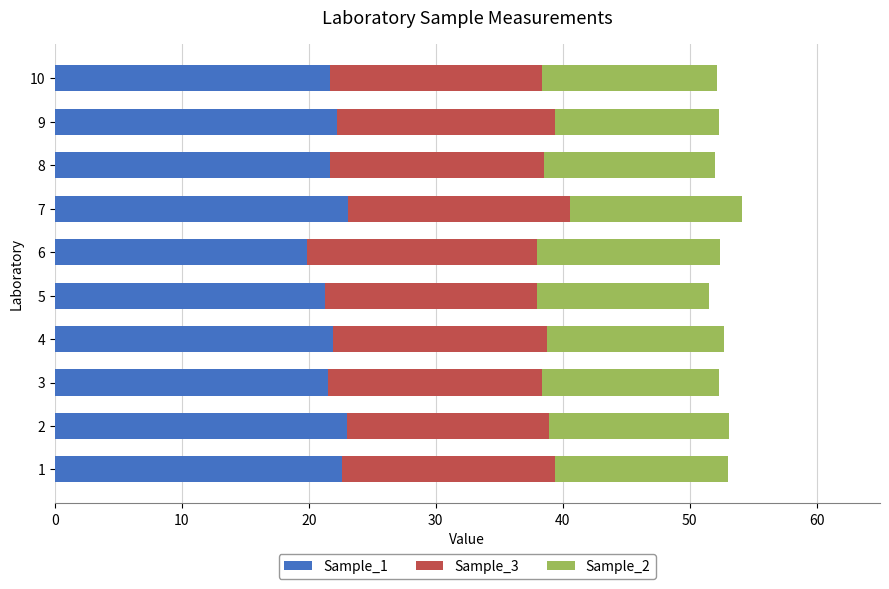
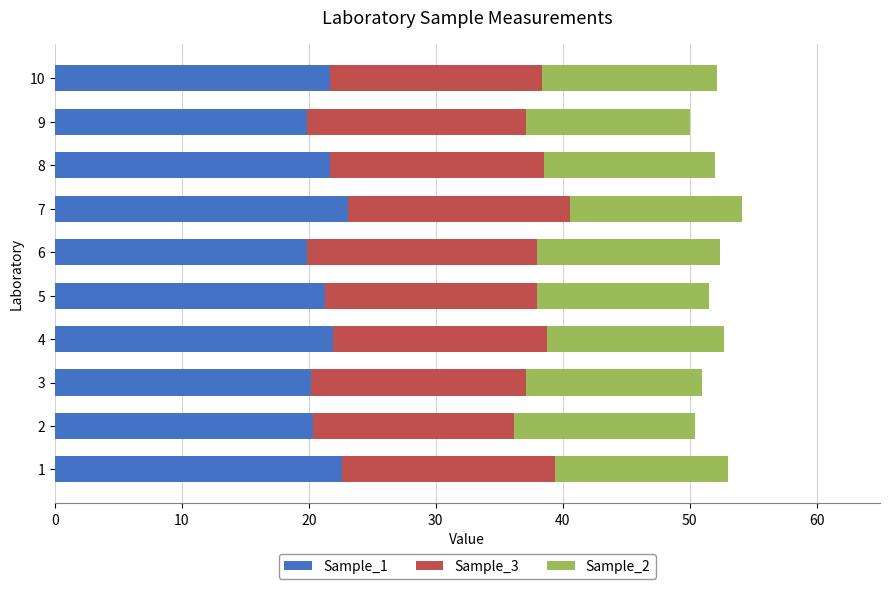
Sample_1, 9: 22.2 -> 19.9
Sample_1, 3: 21.5 -> 20.2
Sample_1, 2: 23.0 -> 20.3
